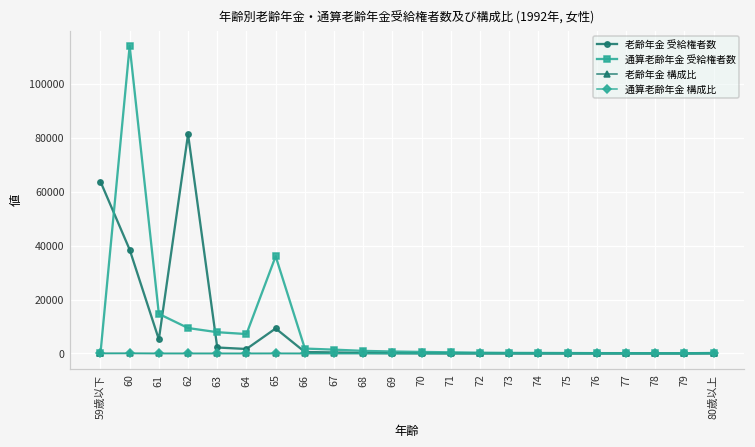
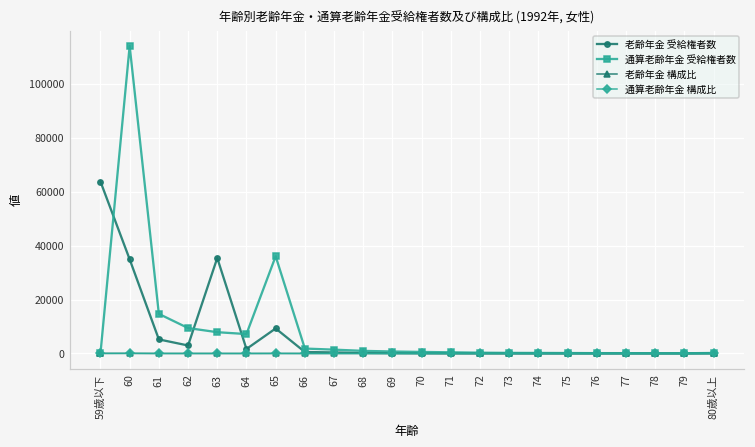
老齢年金 受給権者数, 60: 39000 -> 35000
老齢年金 受給権者数, 62: 81000 -> 3000
老齢年金 受給権者数, 63: 2000 -> 35000
